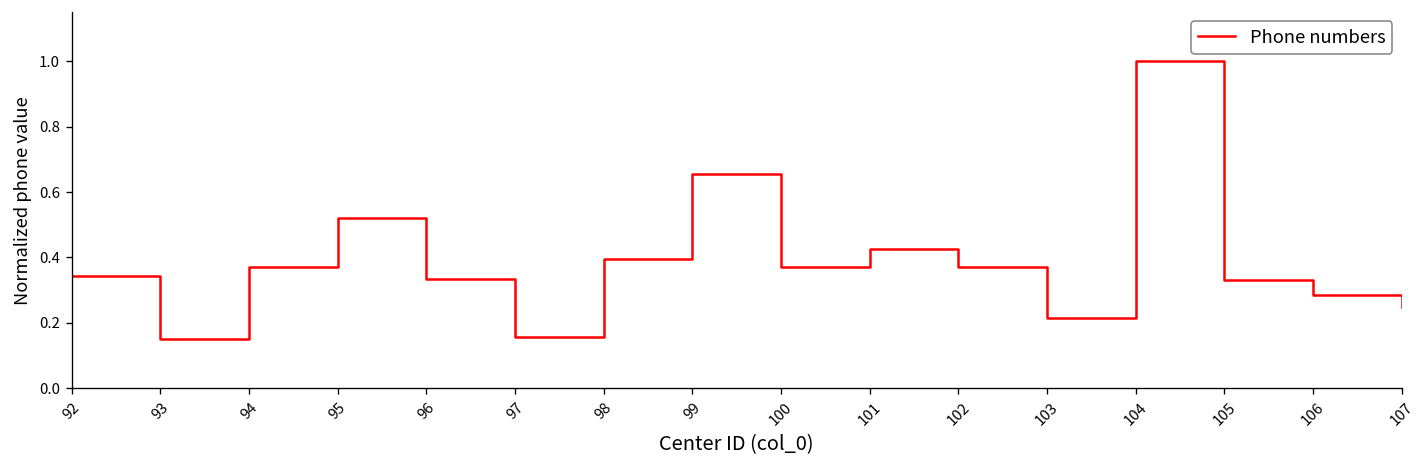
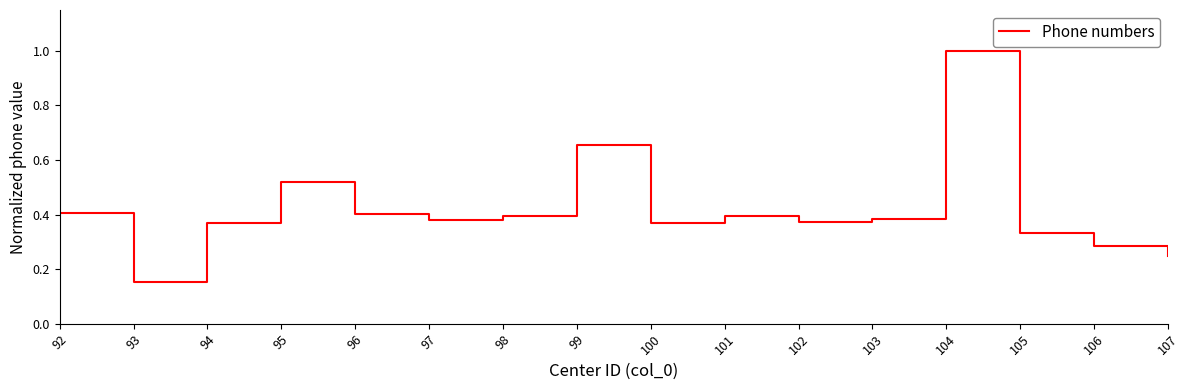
92: 0.34 -> 0.41
96: 0.33 -> 0.40
97: 0.16 -> 0.38
101: 0.43 -> 0.40
103: 0.21 -> 0.38
